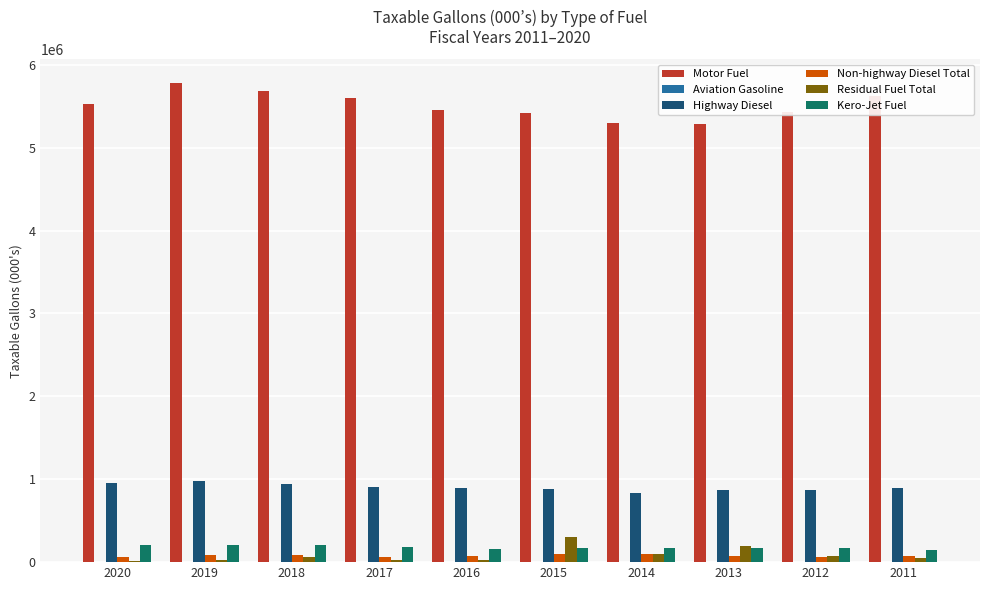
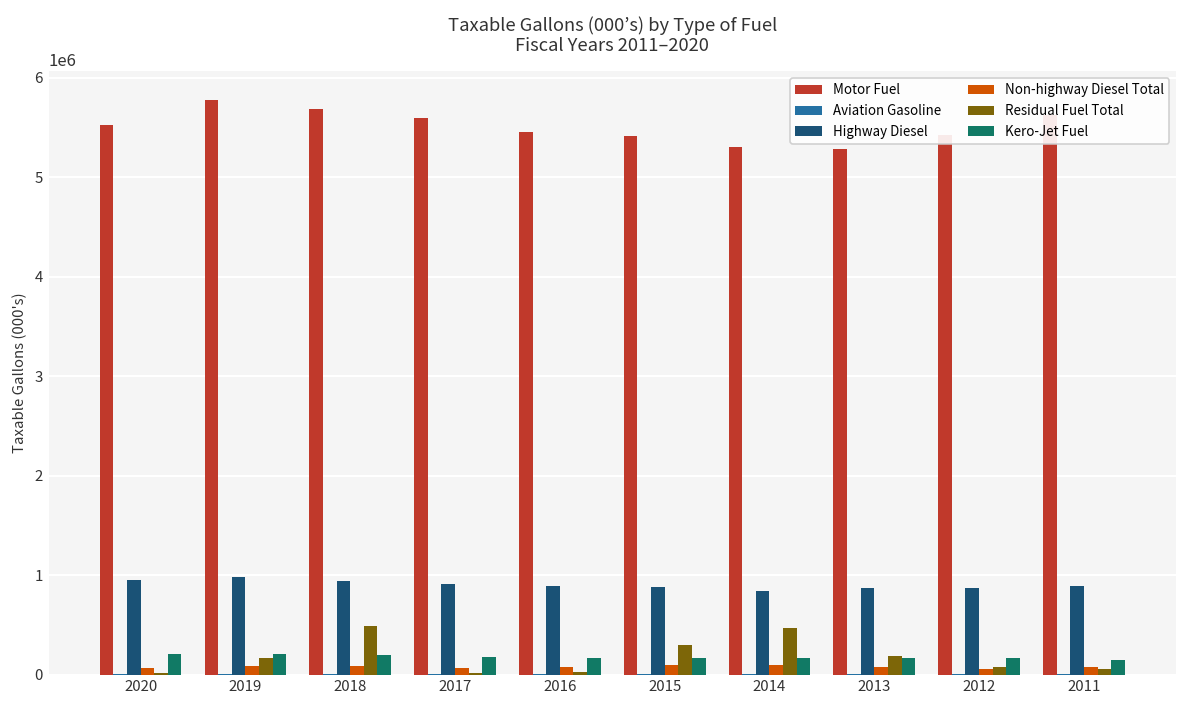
Residual Fuel Total, 2019: 0 -> 200000
Residual Fuel Total, 2018: 100000 -> 500000
Residual Fuel Total, 2014: 100000 -> 500000
